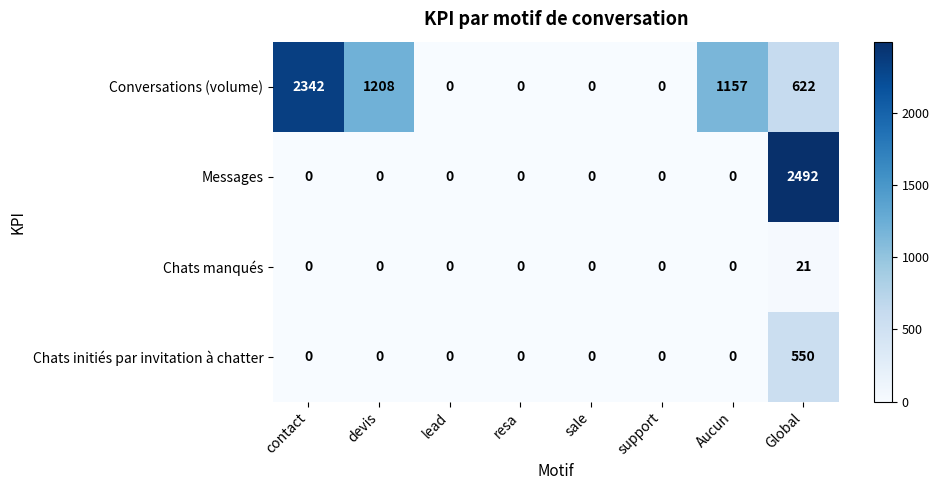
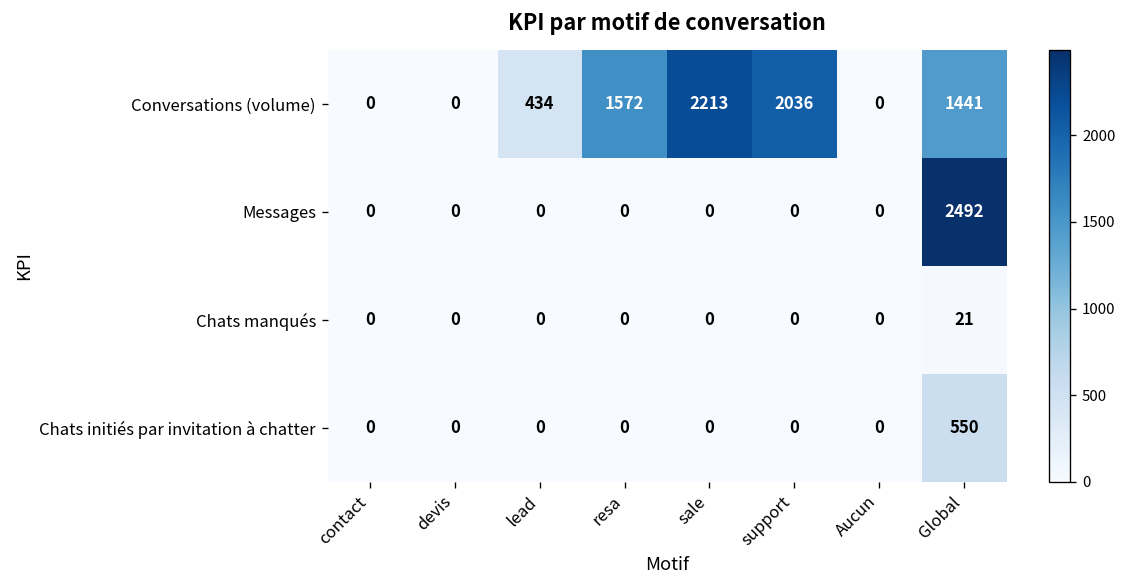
Conversations (volume), contact: 2342 -> 0
Conversations (volume), devis: 1208 -> 0
Conversations (volume), lead: 0 -> 434
Conversations (volume), resa: 0 -> 1572
Conversations (volume), sale: 0 -> 2213
Conversations (volume), support: 0 -> 2036
Conversations (volume), Aucun: 1157 -> 0
Conversations (volume), Global: 622 -> 1441
